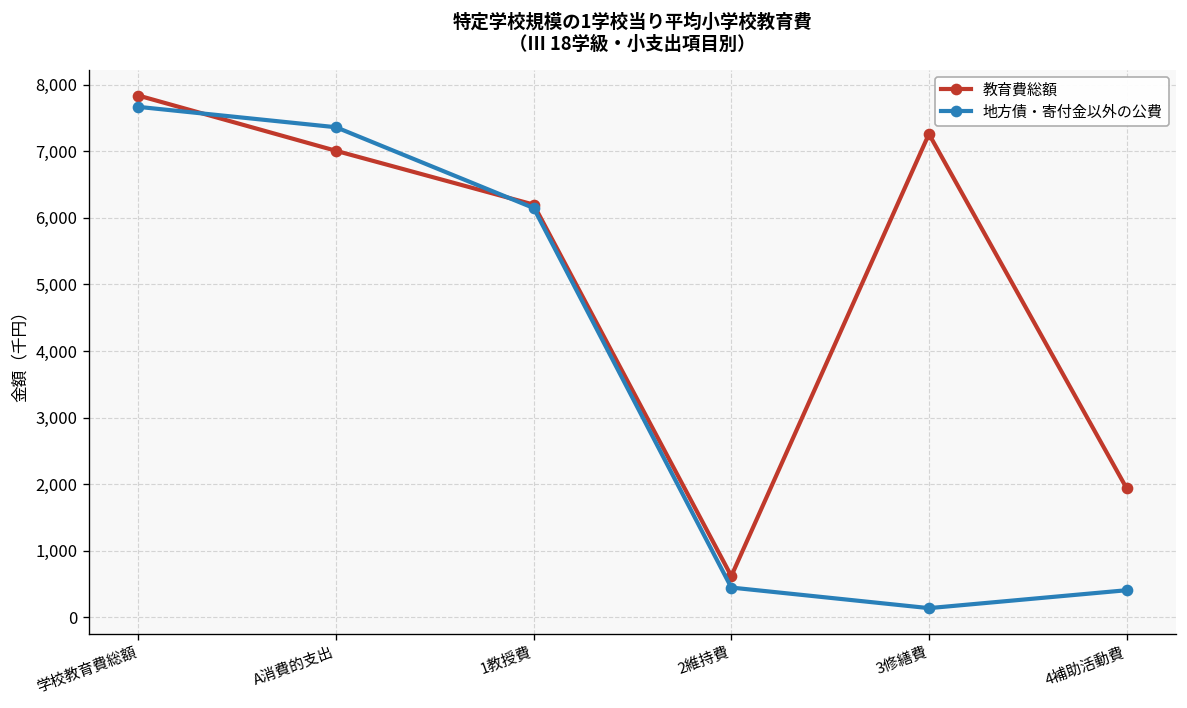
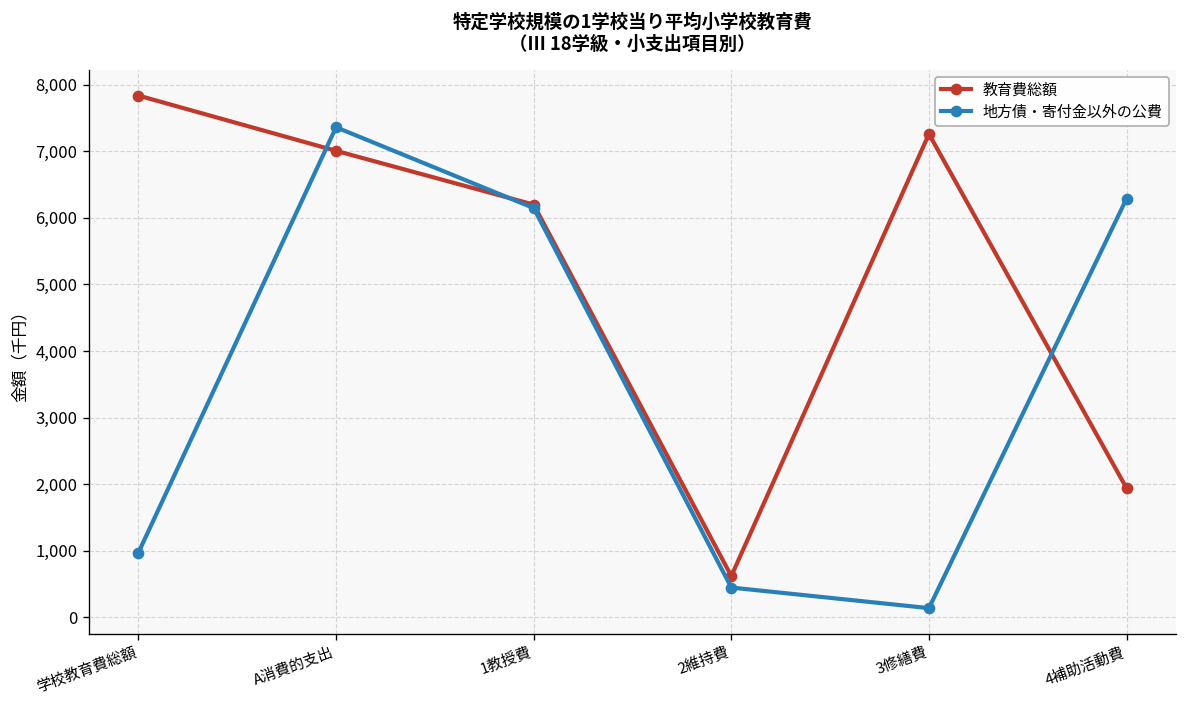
地方債・寄付金以外の公費, 学校教育費総額: 7,700 -> 1,000
地方債・寄付金以外の公費, 4補助活動費: 400 -> 6,300
